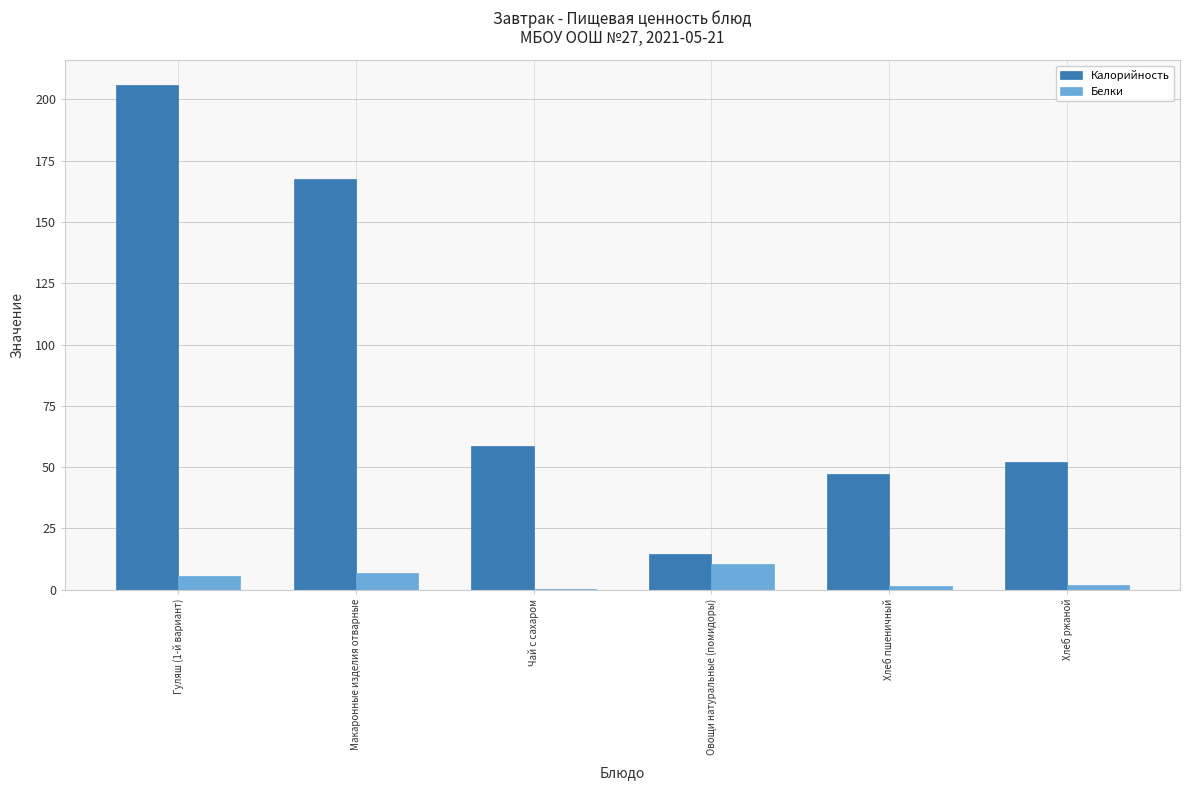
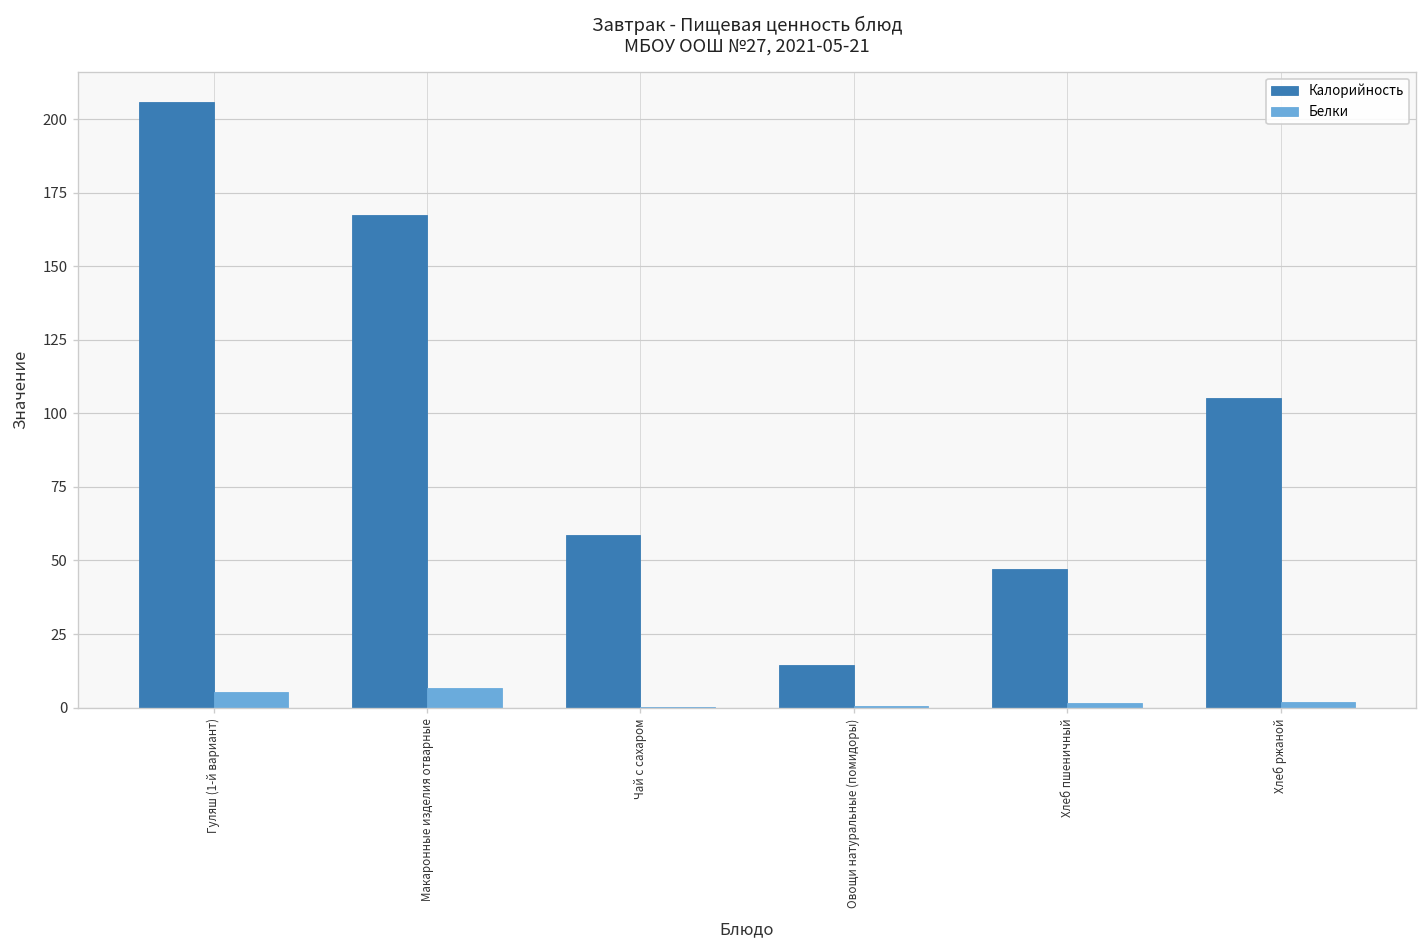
Белки, Овощи натуральные (помидоры): 10 -> 1
Калорийность, Хлеб ржаной: 52 -> 105
